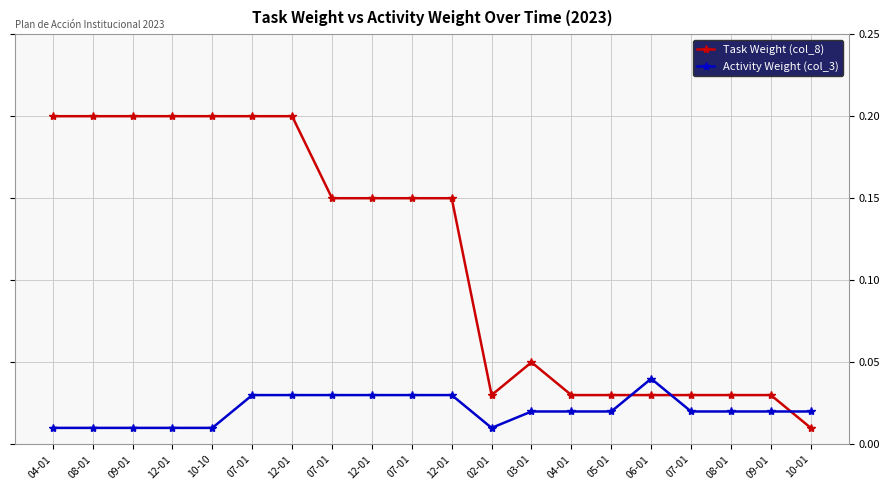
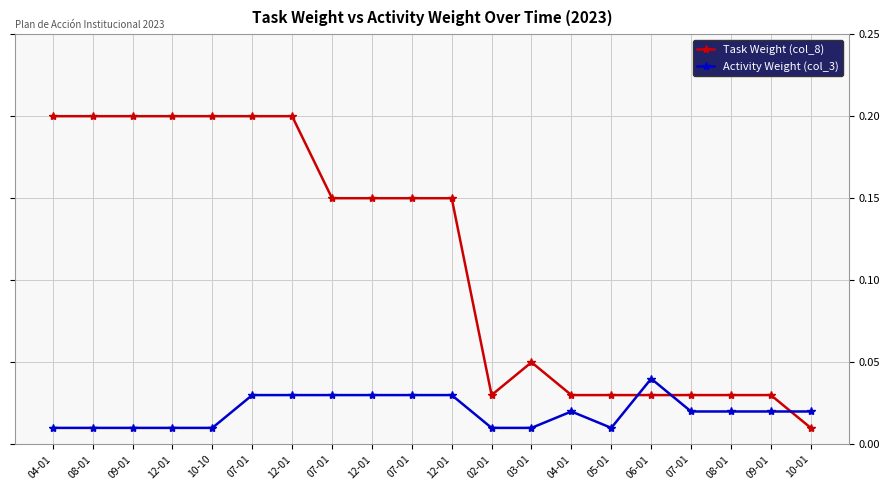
Activity Weight (col_3), 03-01: 0.02 -> 0.01
Activity Weight (col_3), 05-01: 0.02 -> 0.01
